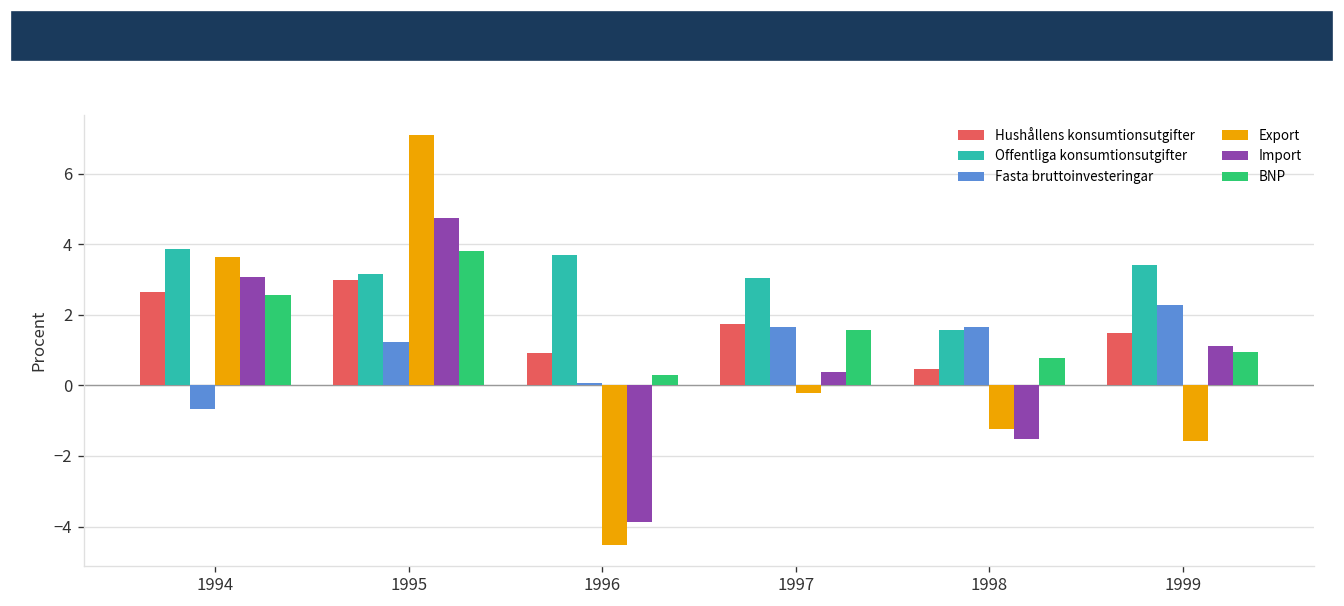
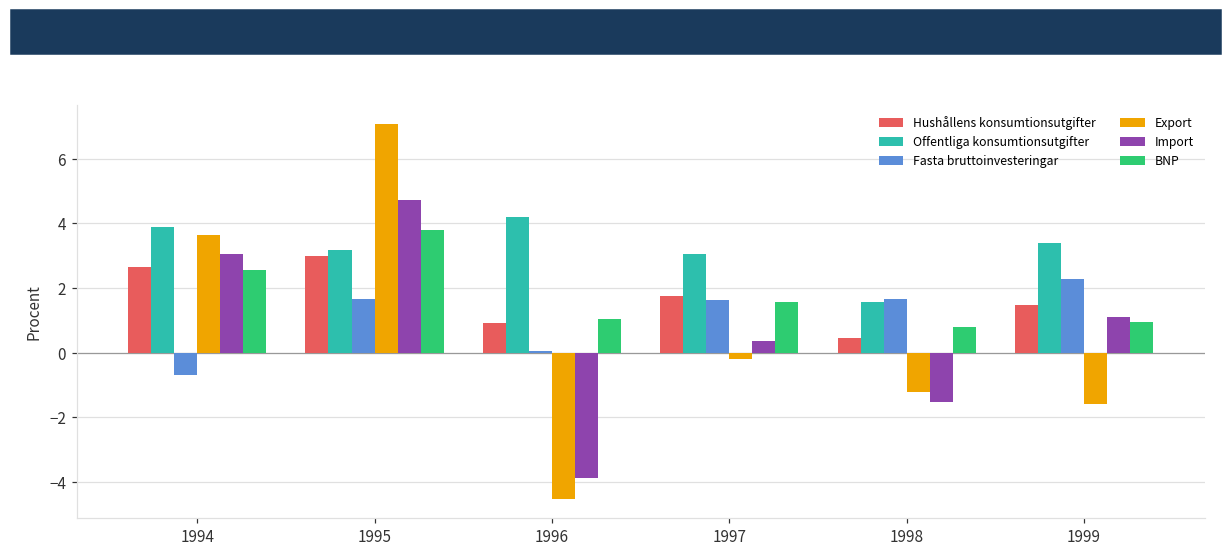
Fasta bruttoinvesteringar, 1995: 1.2 -> 1.6
Offentliga konsumtionsutgifter, 1996: 3.7 -> 4.2
BNP, 1996: 0.3 -> 1.0
